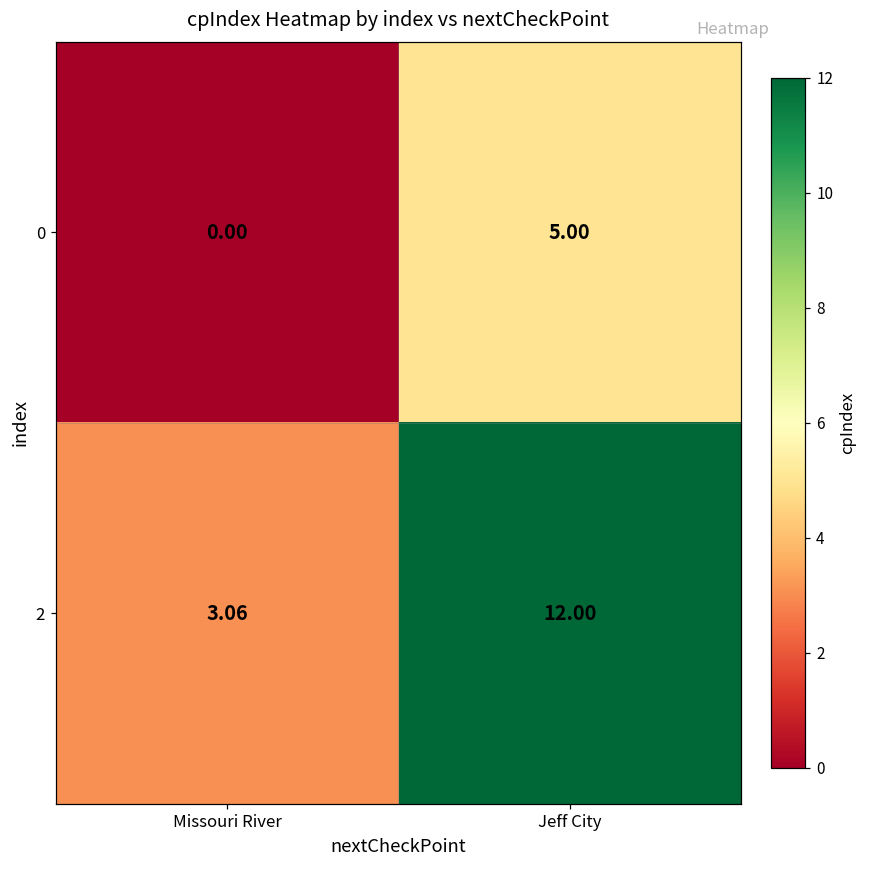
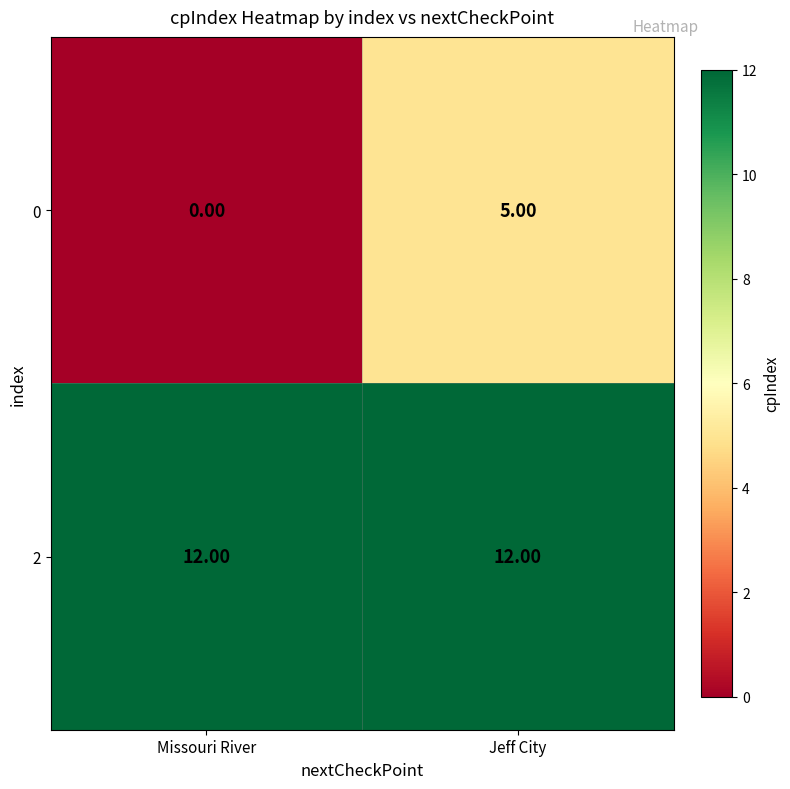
2, Missouri River: 3.06 -> 12.00
